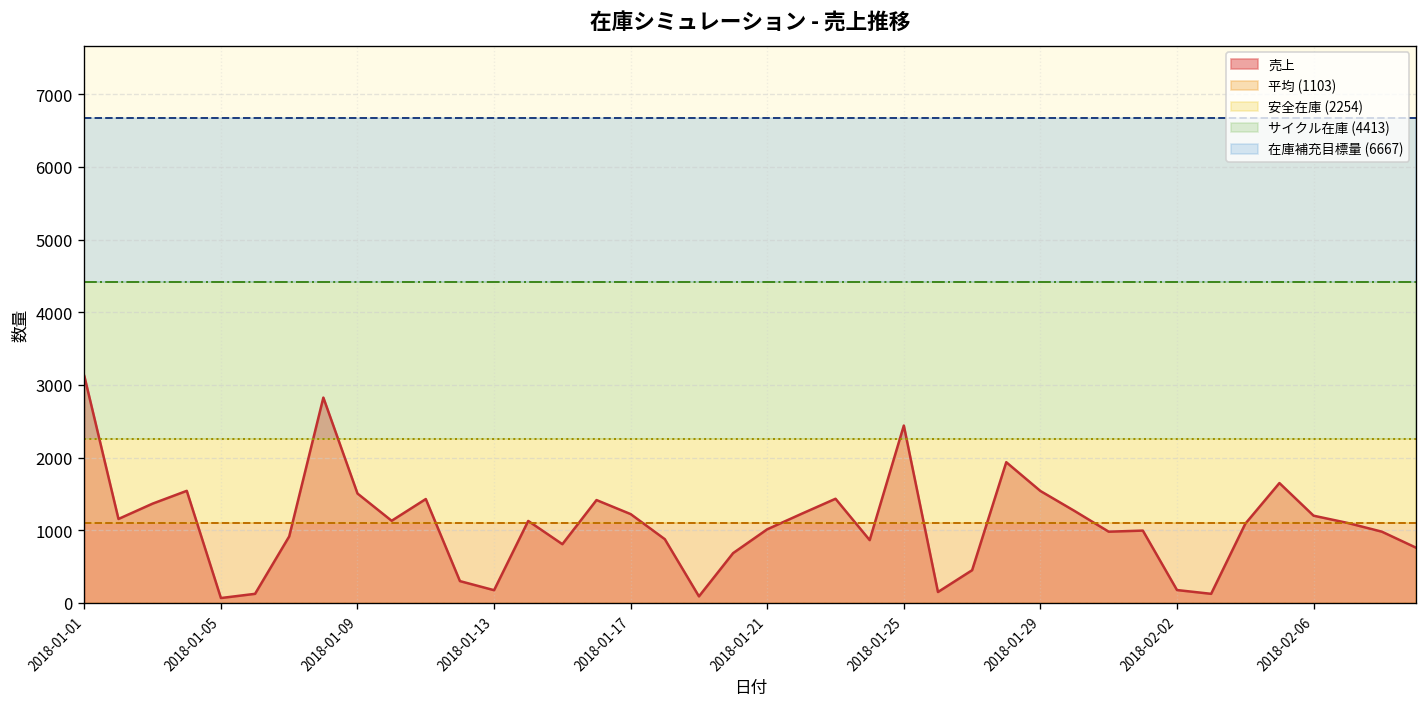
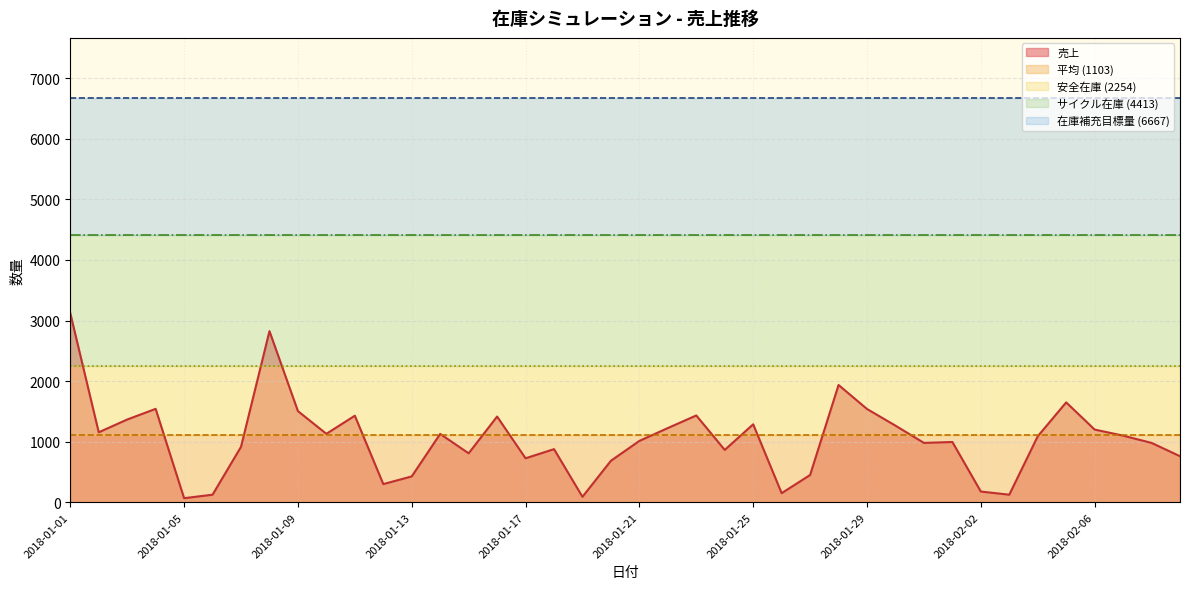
売上, 2018-01-13: 200 -> 400
売上, 2018-01-17: 1200 -> 700
売上, 2018-01-25: 2400 -> 1300
